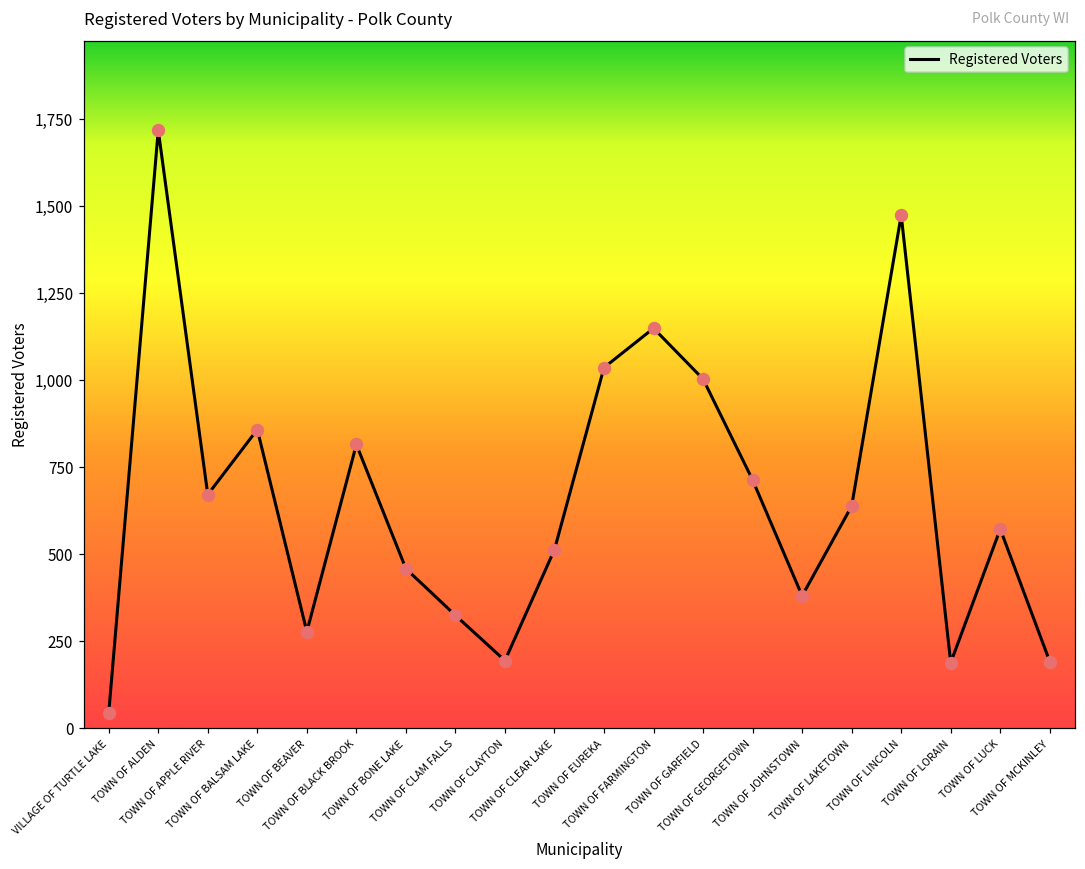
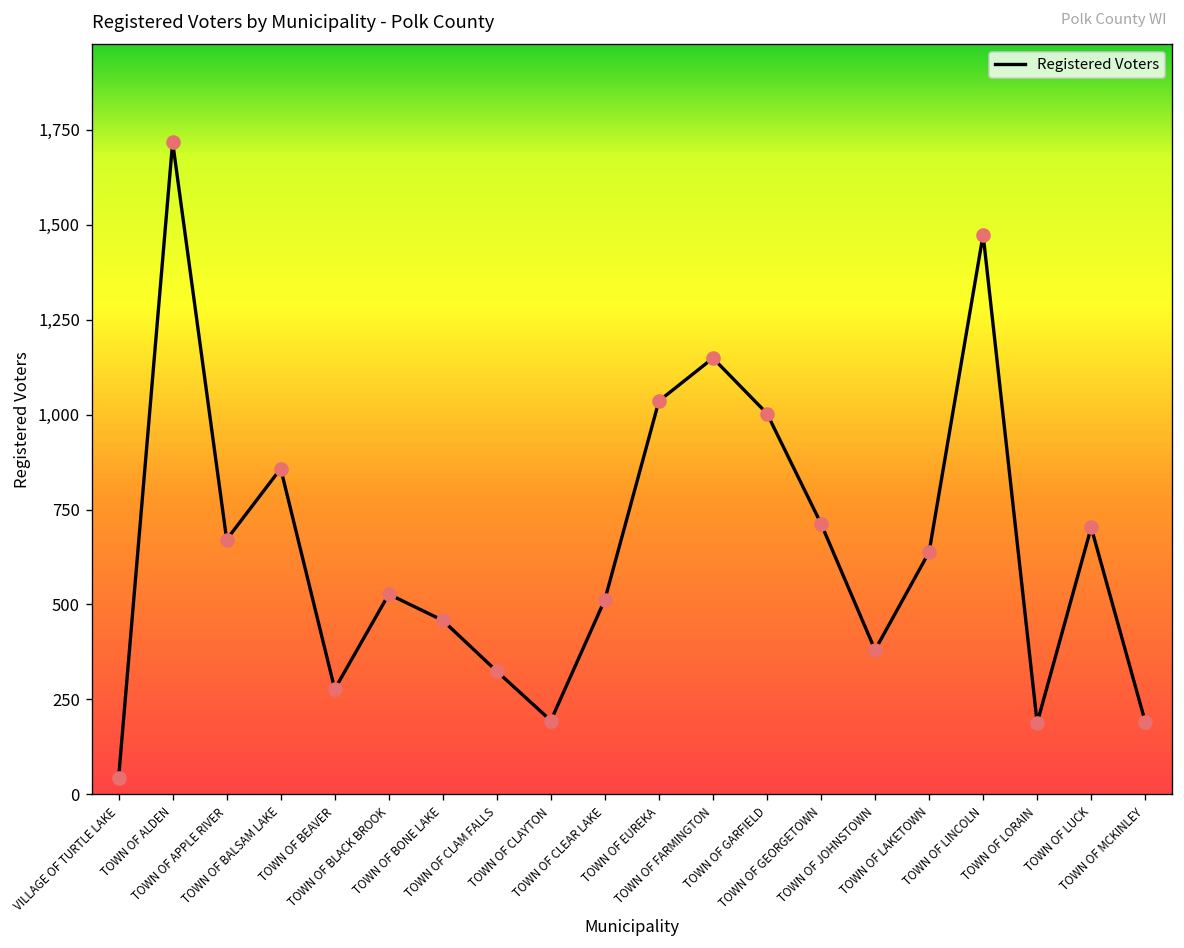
TOWN OF BLACK BROOK: 820 -> 530
TOWN OF LUCK: 570 -> 700
